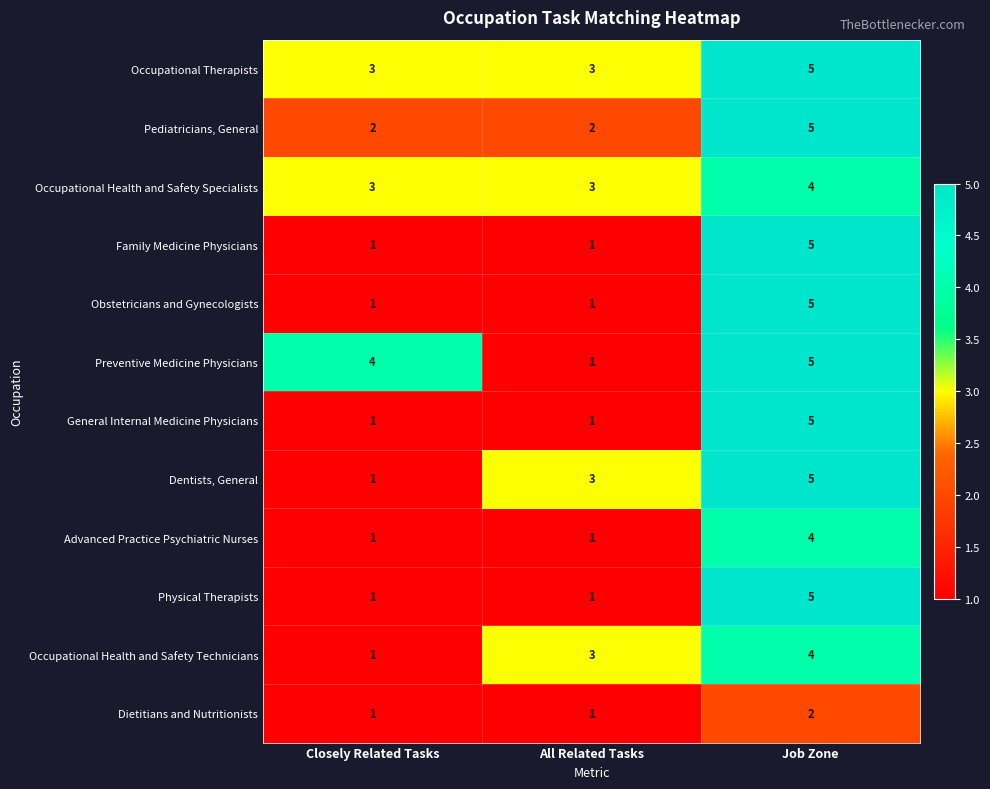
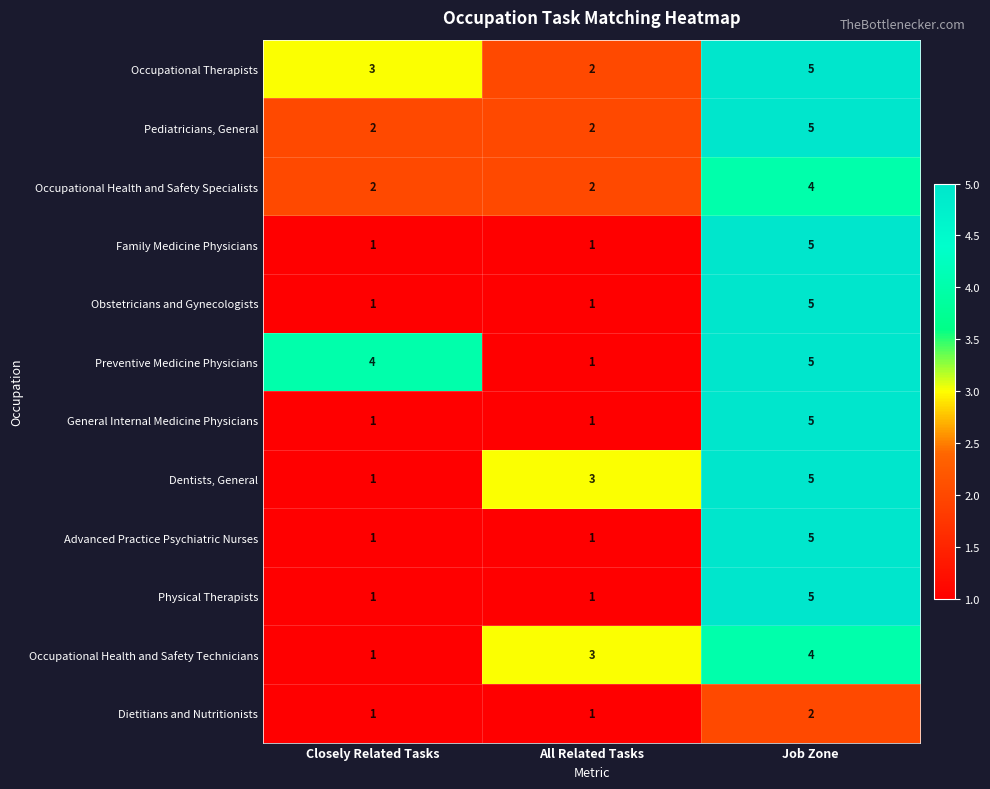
Occupational Therapists, All Related Tasks: 3 -> 2
Occupational Health and Safety Specialists, Closely Related Tasks: 3 -> 2
Occupational Health and Safety Specialists, All Related Tasks: 3 -> 2
Advanced Practice Psychiatric Nurses, Job Zone: 4 -> 5
